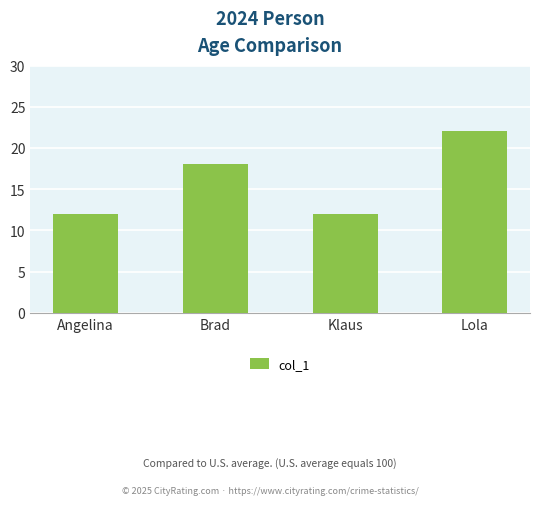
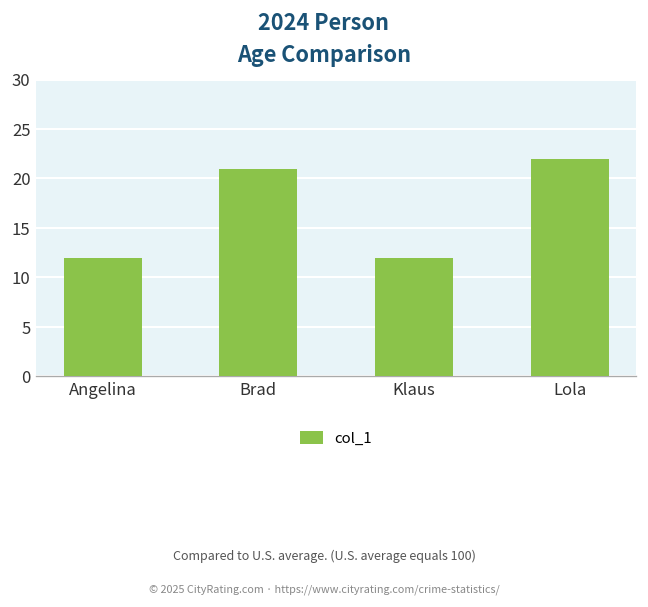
Brad: 18 -> 21
